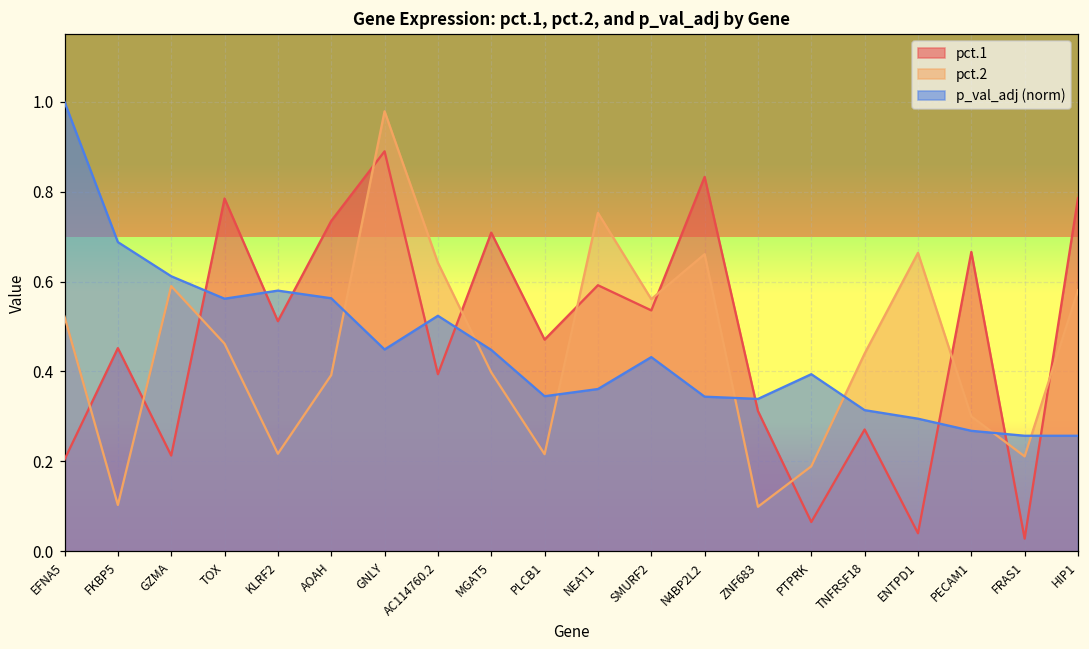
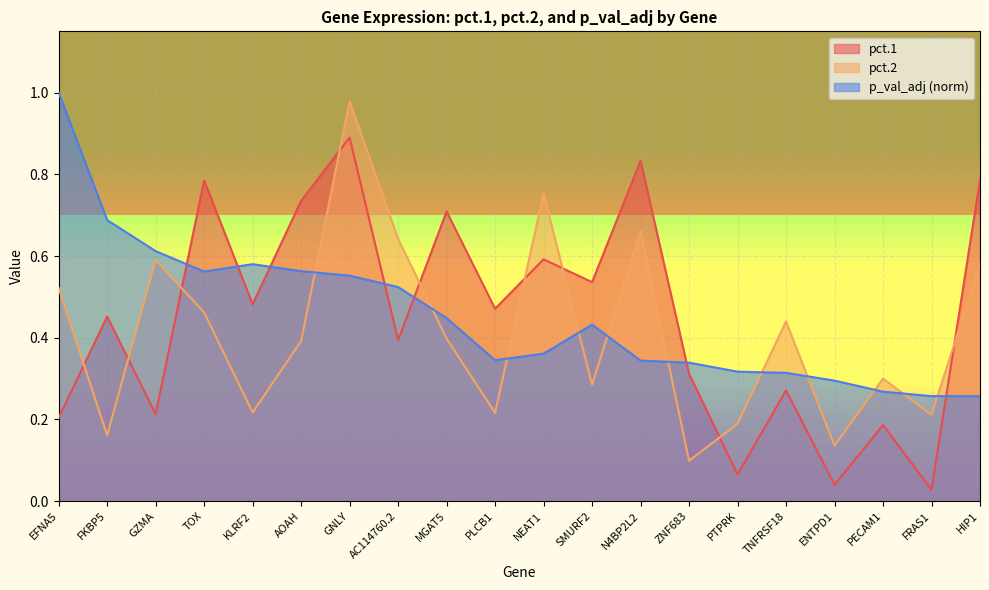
pct.2, FKBP5: 0.10 -> 0.16
pct.1, KLRF2: 0.51 -> 0.48
p_val_adj (norm), GNLY: 0.45 -> 0.55
pct.2, SMURF2: 0.56 -> 0.29
p_val_adj (norm), PTPRK: 0.39 -> 0.32
pct.2, ENTPD1: 0.66 -> 0.14
pct.1, PECAM1: 0.67 -> 0.19
